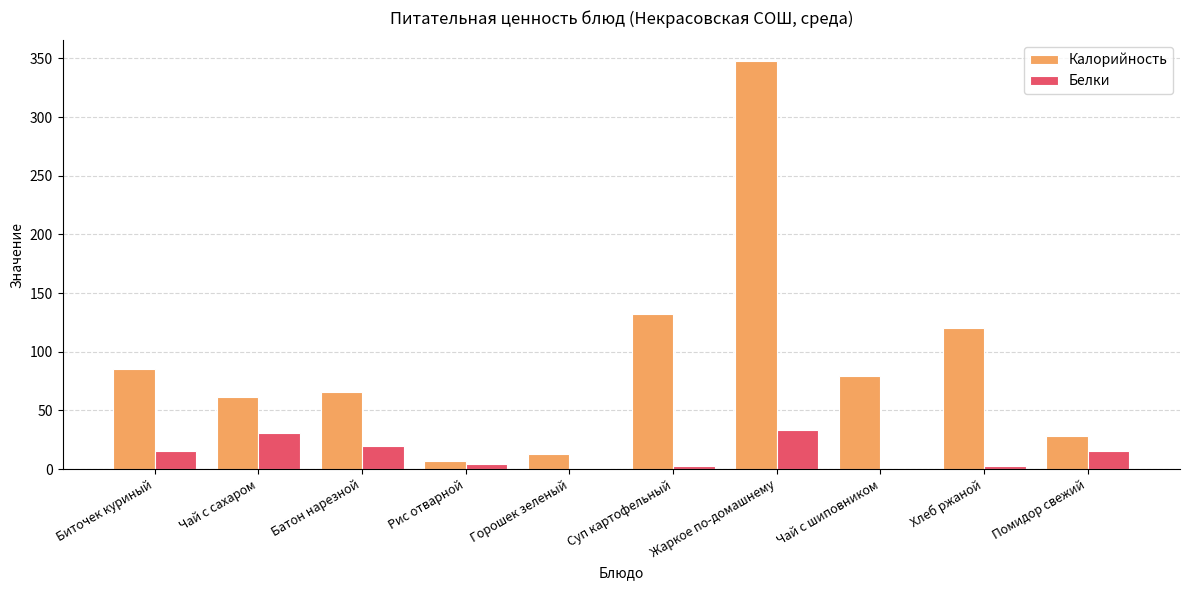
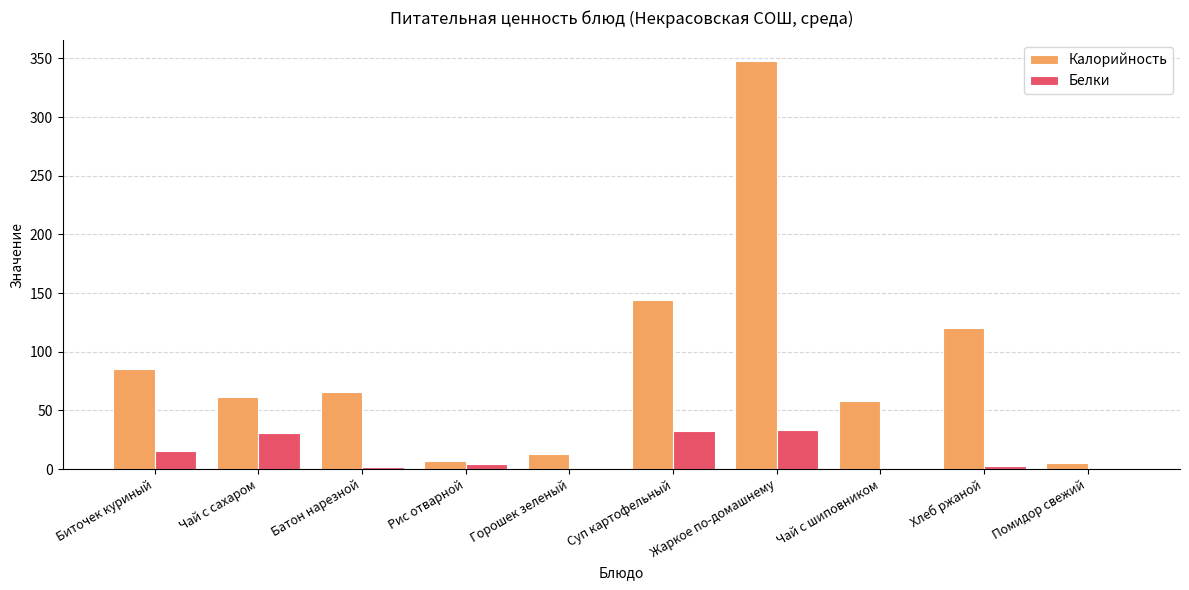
Белки, Батон нарезной: 20 -> 2
Калорийность, Суп картофельный: 132 -> 144
Белки, Суп картофельный: 3 -> 32
Калорийность, Чай с шиповником: 79 -> 58
Калорийность, Помидор свежий: 28 -> 5
Белки, Помидор свежий: 15 -> 0
